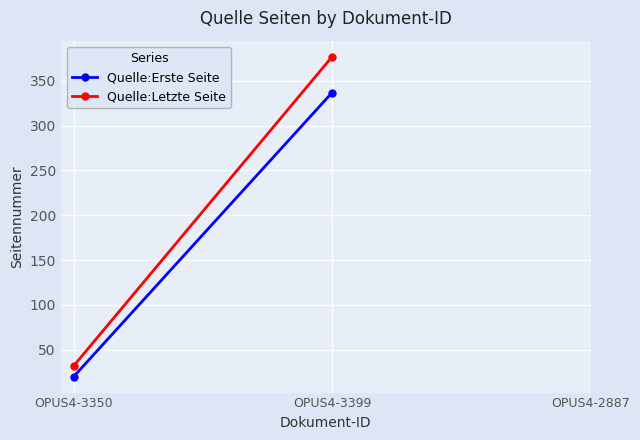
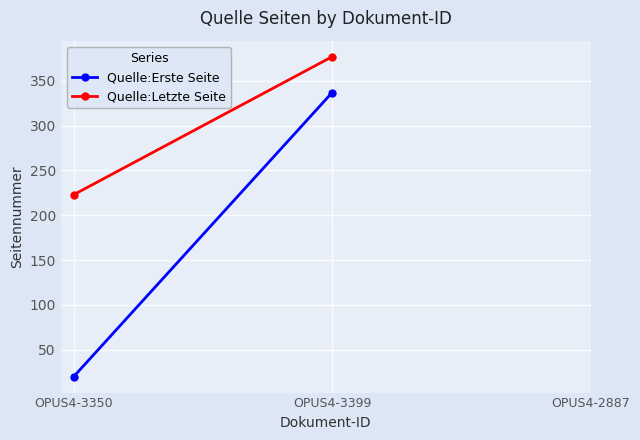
Quelle:Letzte Seite, OPUS4-3350: 30 -> 220
